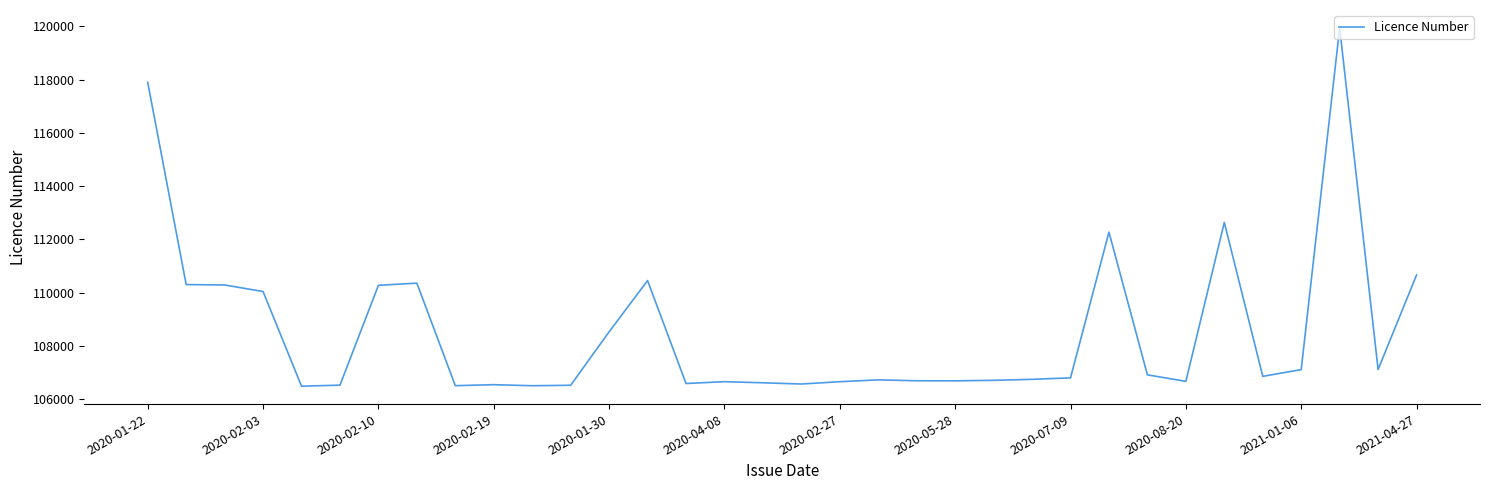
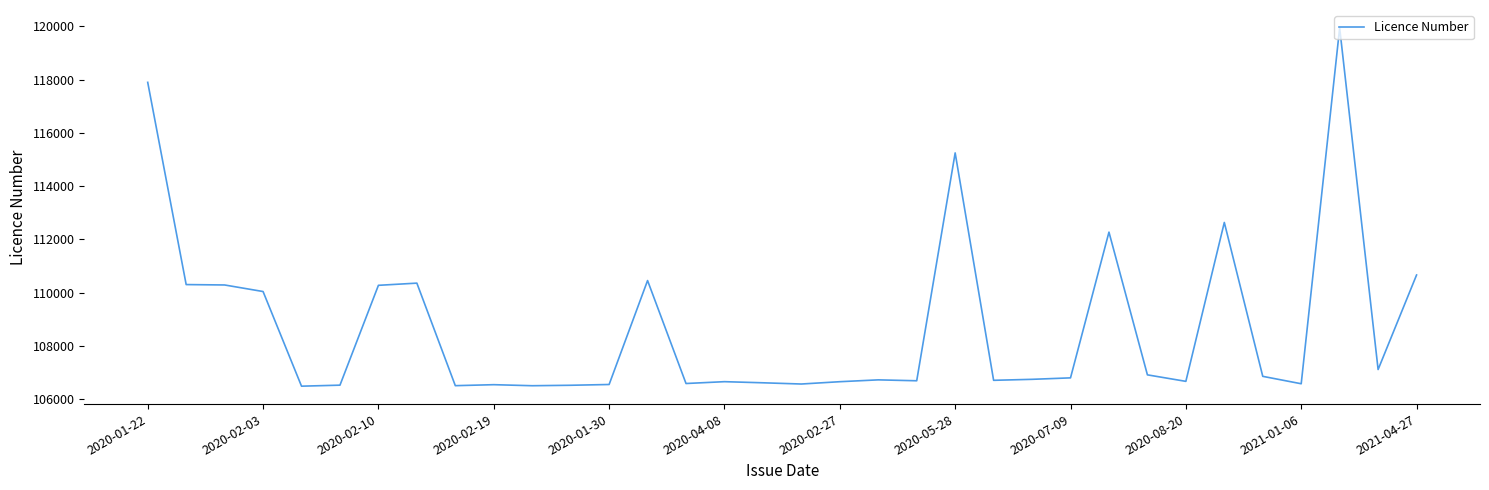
2020-01-30: 108500 -> 106600
2020-05-28: 106700 -> 115200
2021-01-06: 107100 -> 106600
